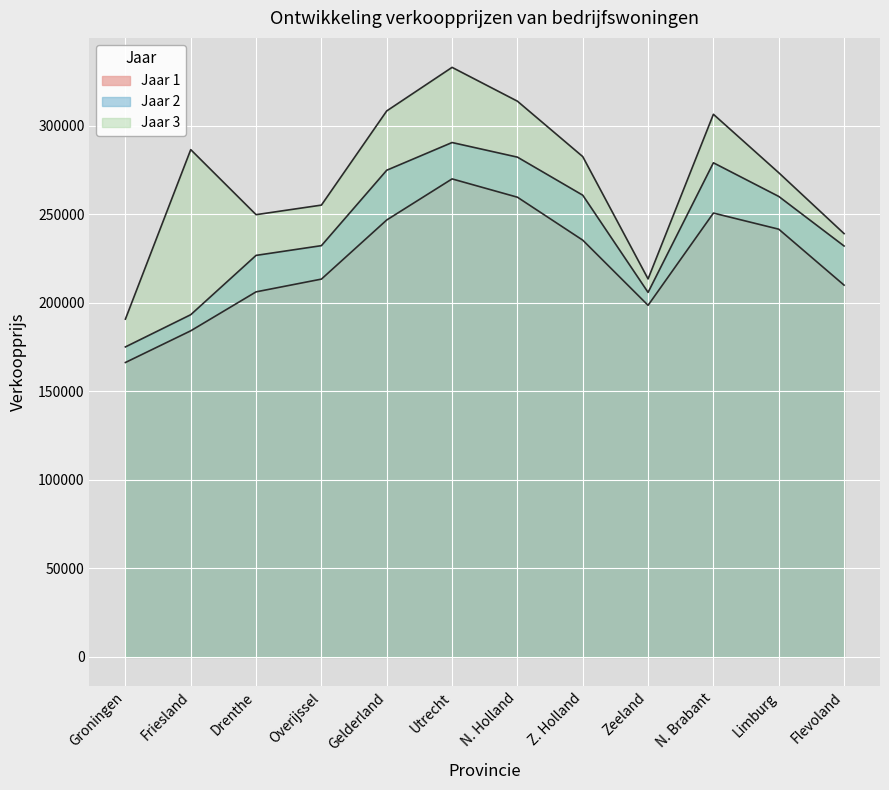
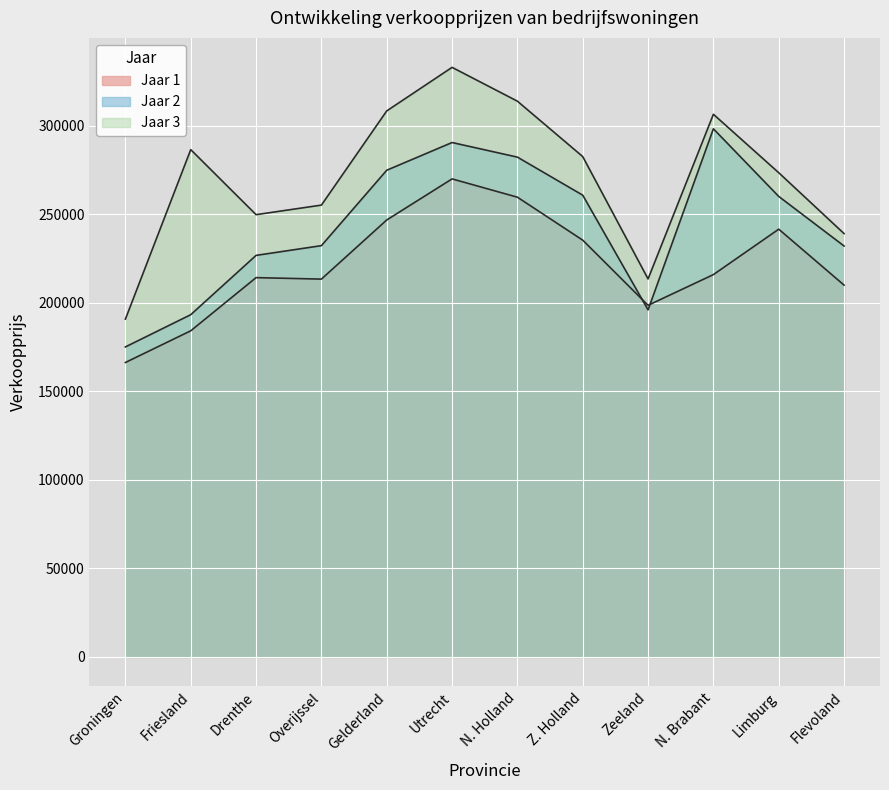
Jaar 1, Drenthe: 206000 -> 214000
Jaar 2, Zeeland: 206000 -> 196000
Jaar 1, N. Brabant: 251000 -> 216000
Jaar 2, N. Brabant: 279000 -> 298000
